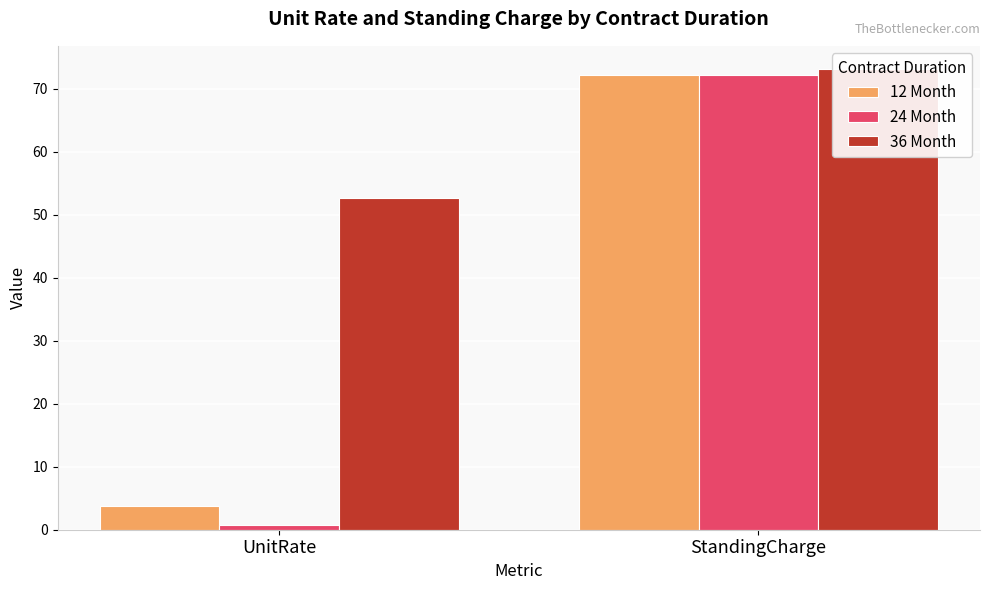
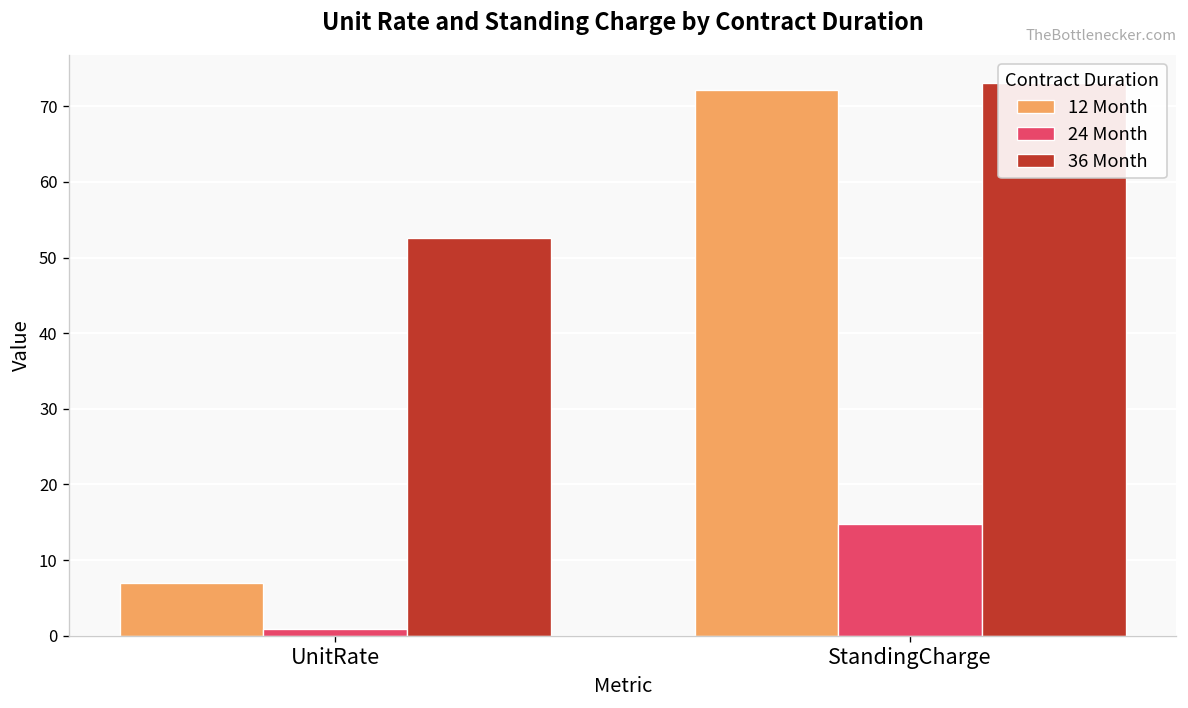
12 Month, UnitRate: 4 -> 7
24 Month, StandingCharge: 72 -> 15
